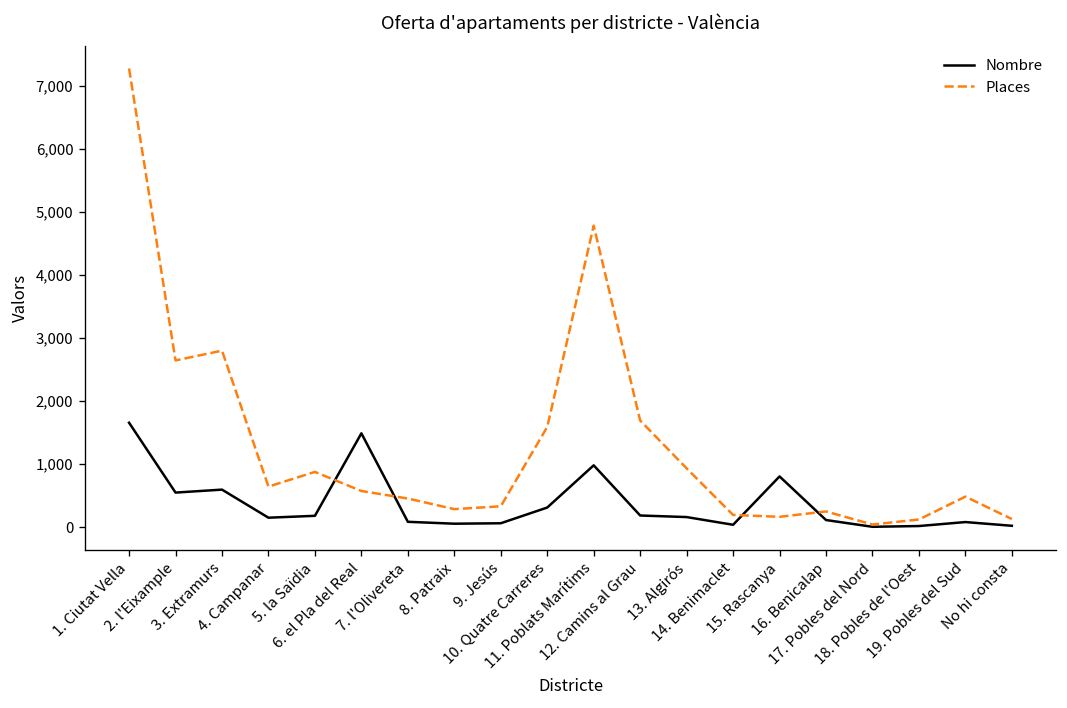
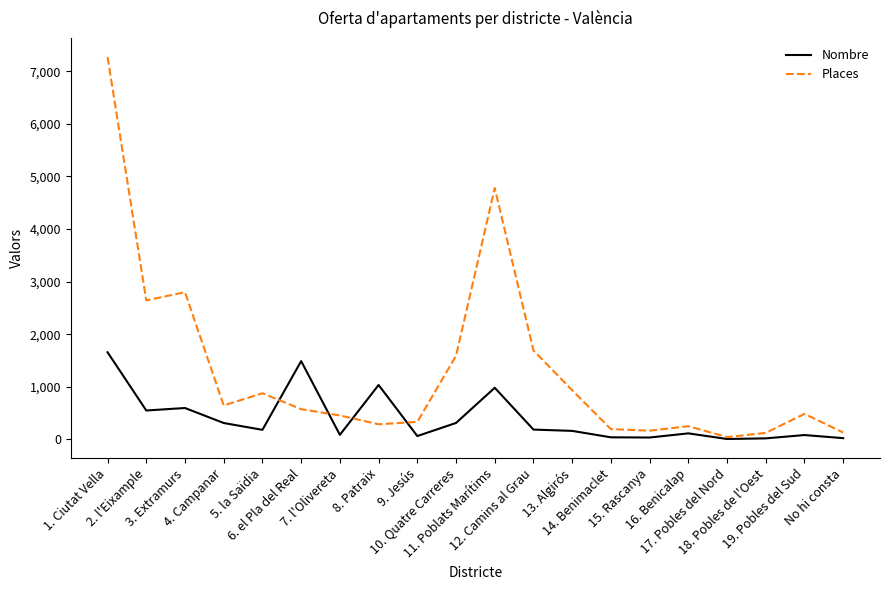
Nombre, 4. Campanar: 200 -> 300
Nombre, 8. Patraix: 100 -> 1,000
Nombre, 15. Rascanya: 800 -> 0
